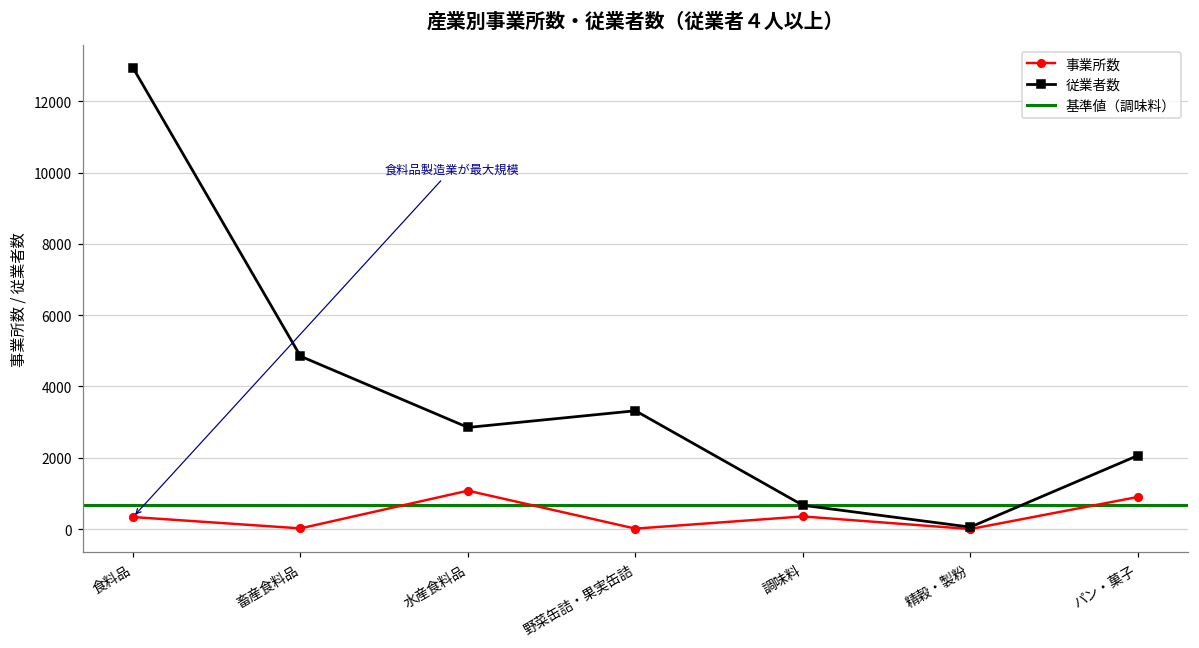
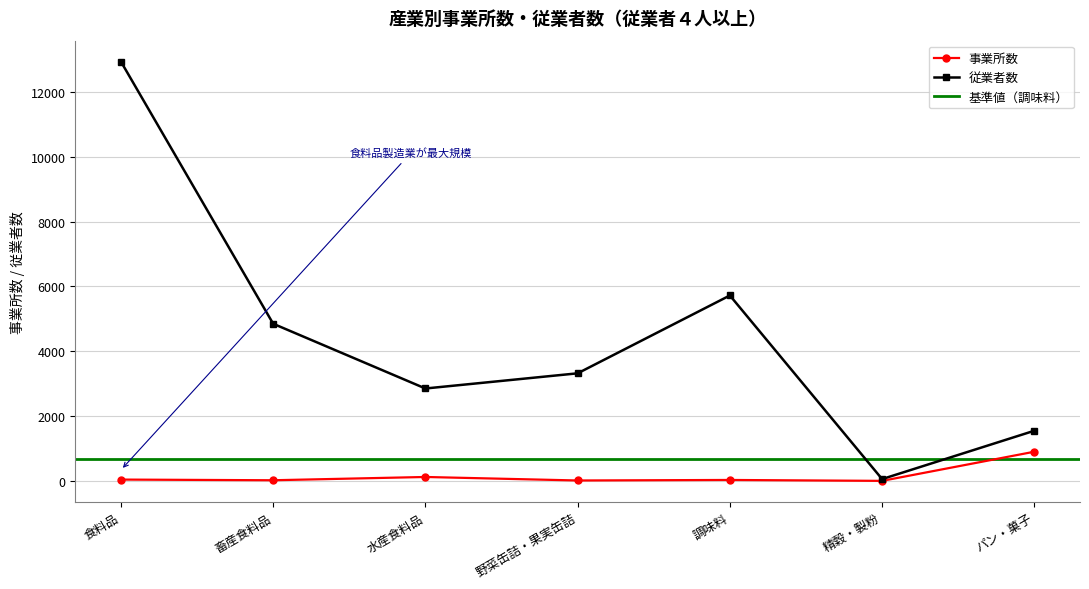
事業所数, 食料品: 300 -> 0
事業所数, 水産食料品: 1100 -> 100
事業所数, 調味料: 400 -> 0
従業者数, 調味料: 700 -> 5700
従業者数, パン・菓子: 2100 -> 1500
